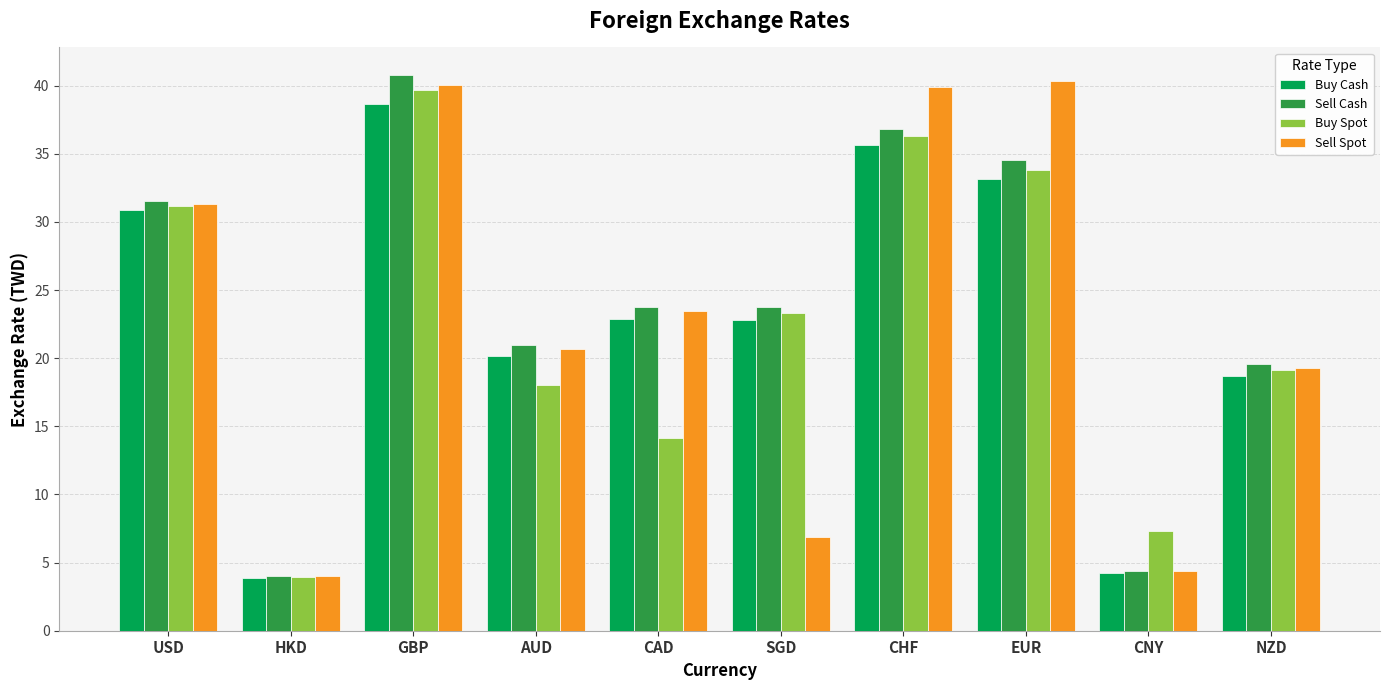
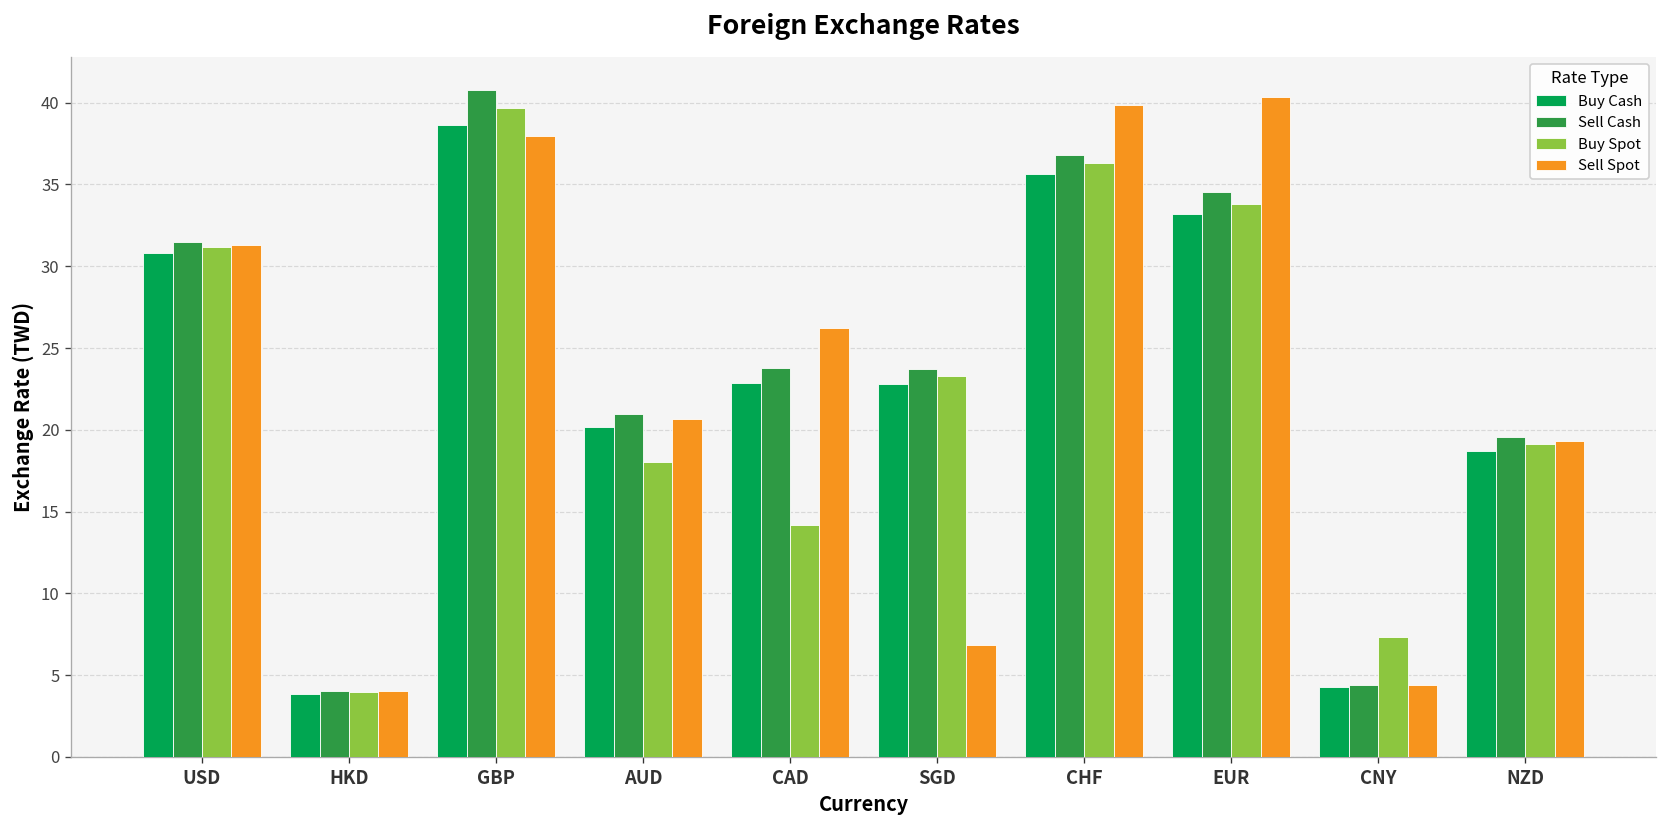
Sell Spot, GBP: 40.1 -> 37.9
Sell Spot, CAD: 23.5 -> 26.2
